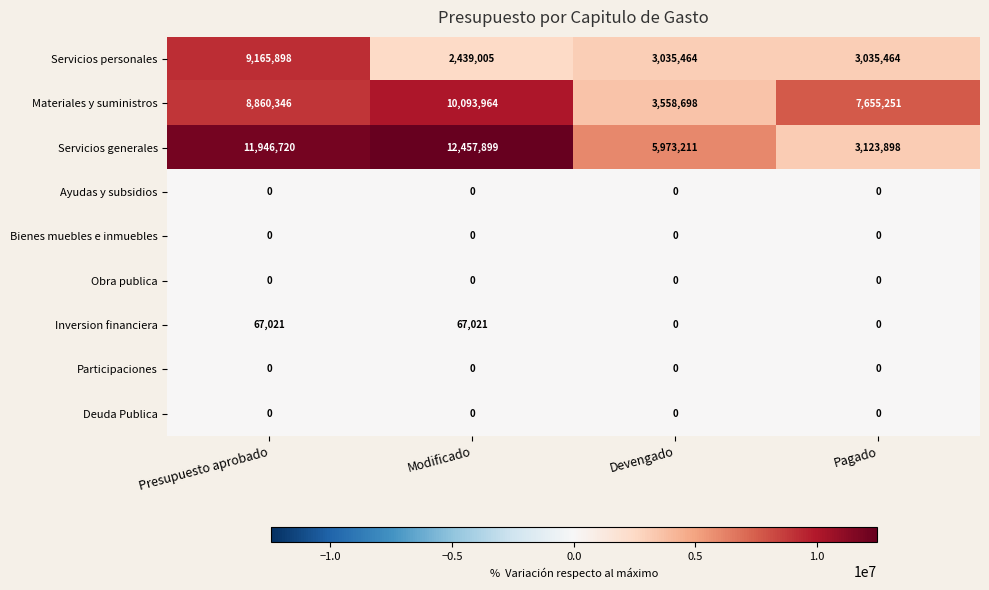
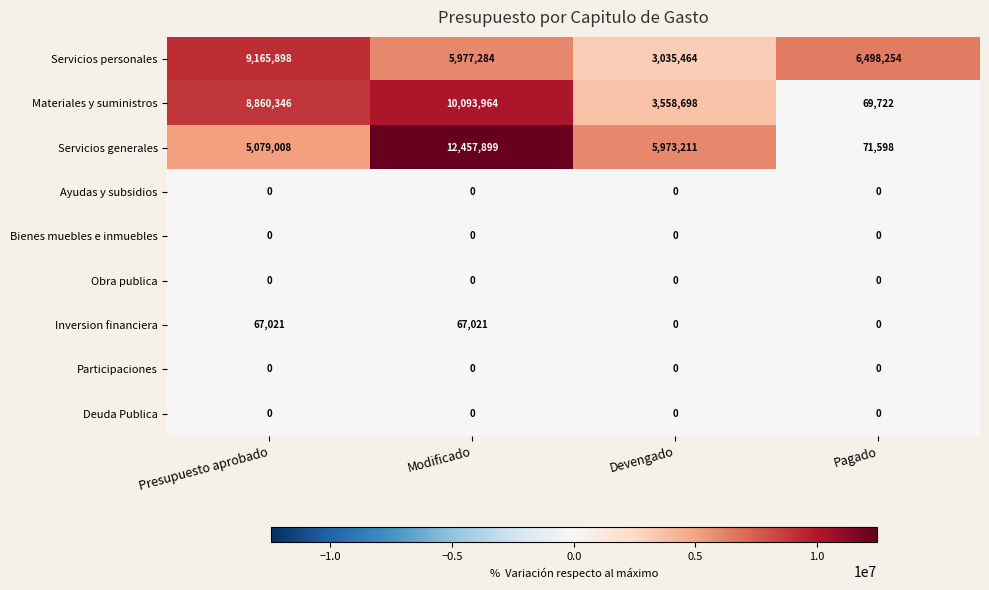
Servicios personales, Modificado: 2,439,005 -> 5,977,284
Servicios personales, Pagado: 3,035,464 -> 6,498,254
Materiales y suministros, Pagado: 7,655,251 -> 69,722
Servicios generales, Presupuesto aprobado: 11,946,720 -> 5,079,008
Servicios generales, Pagado: 3,123,898 -> 71,598
